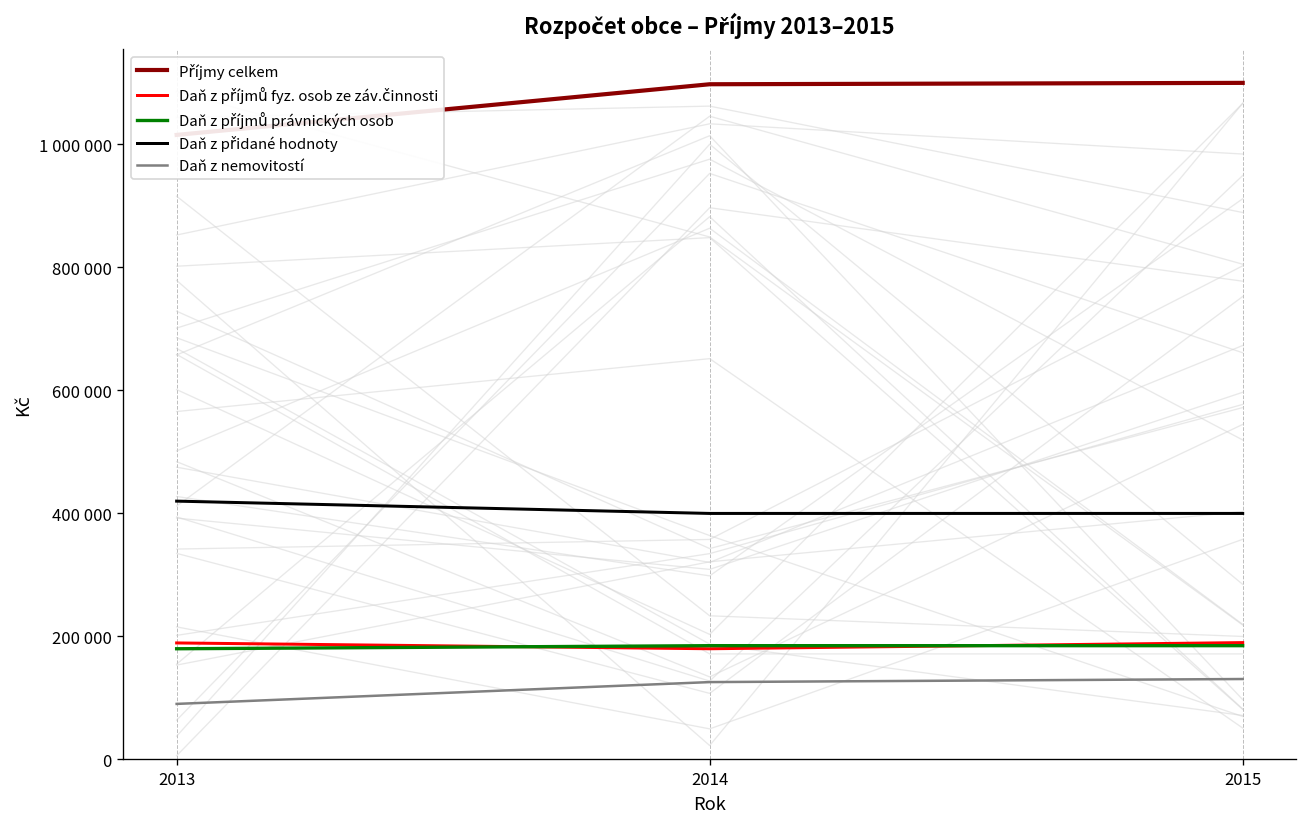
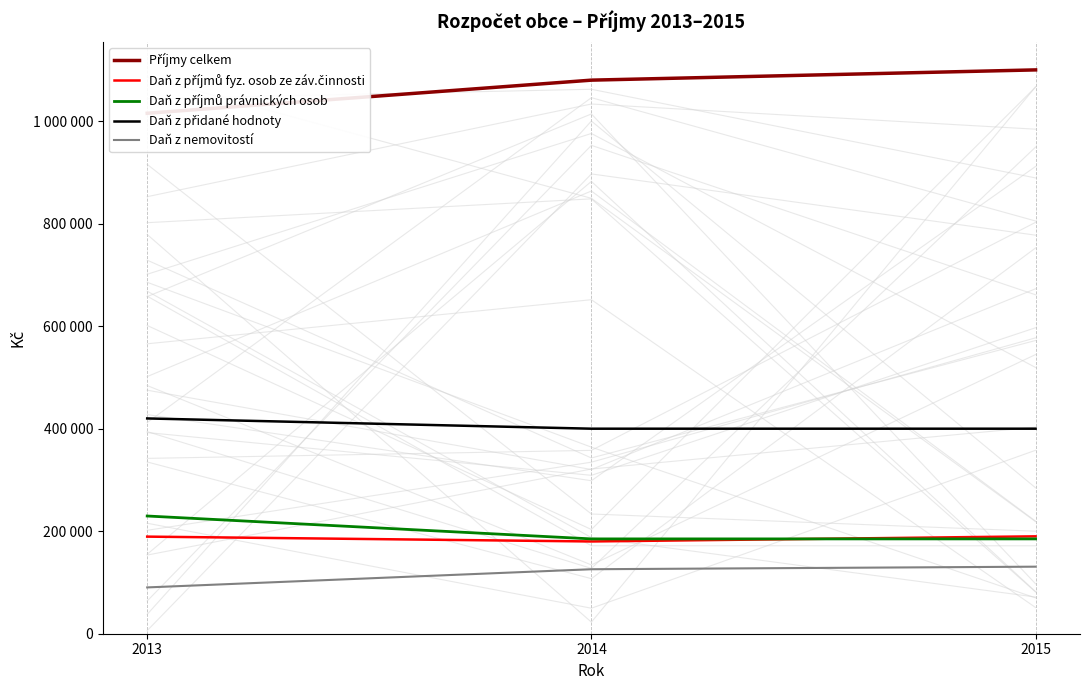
Daň z příjmů právnických osob, 2013: 180000 -> 230000
Příjmy celkem, 2014: 1100000 -> 1080000
